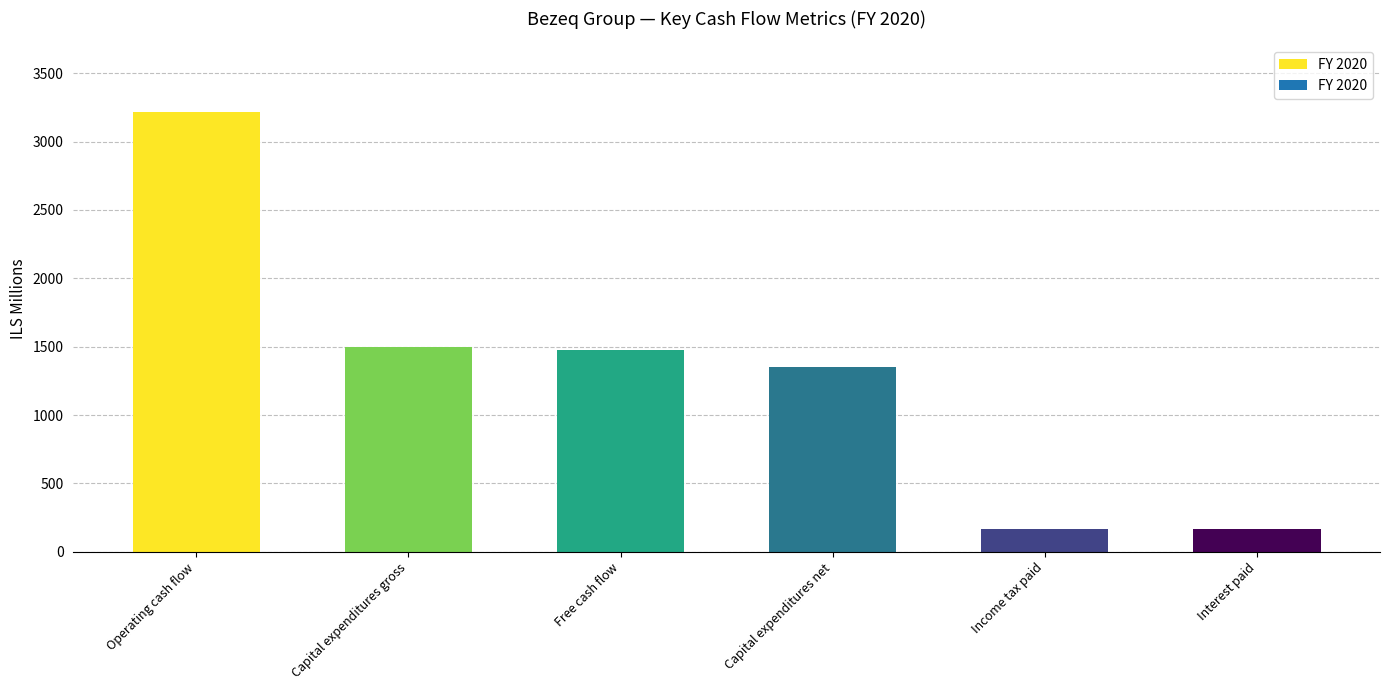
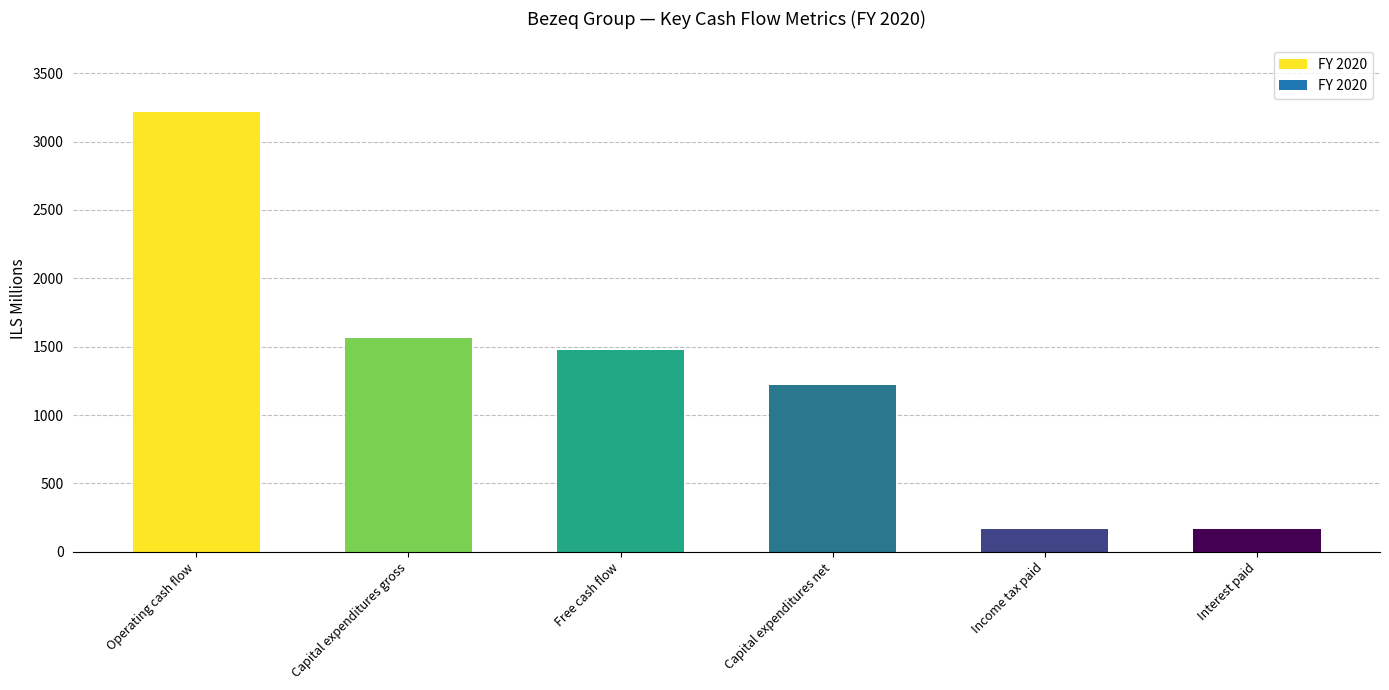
Capital expenditures gross: 1500 -> 1560
Capital expenditures net: 1350 -> 1220
